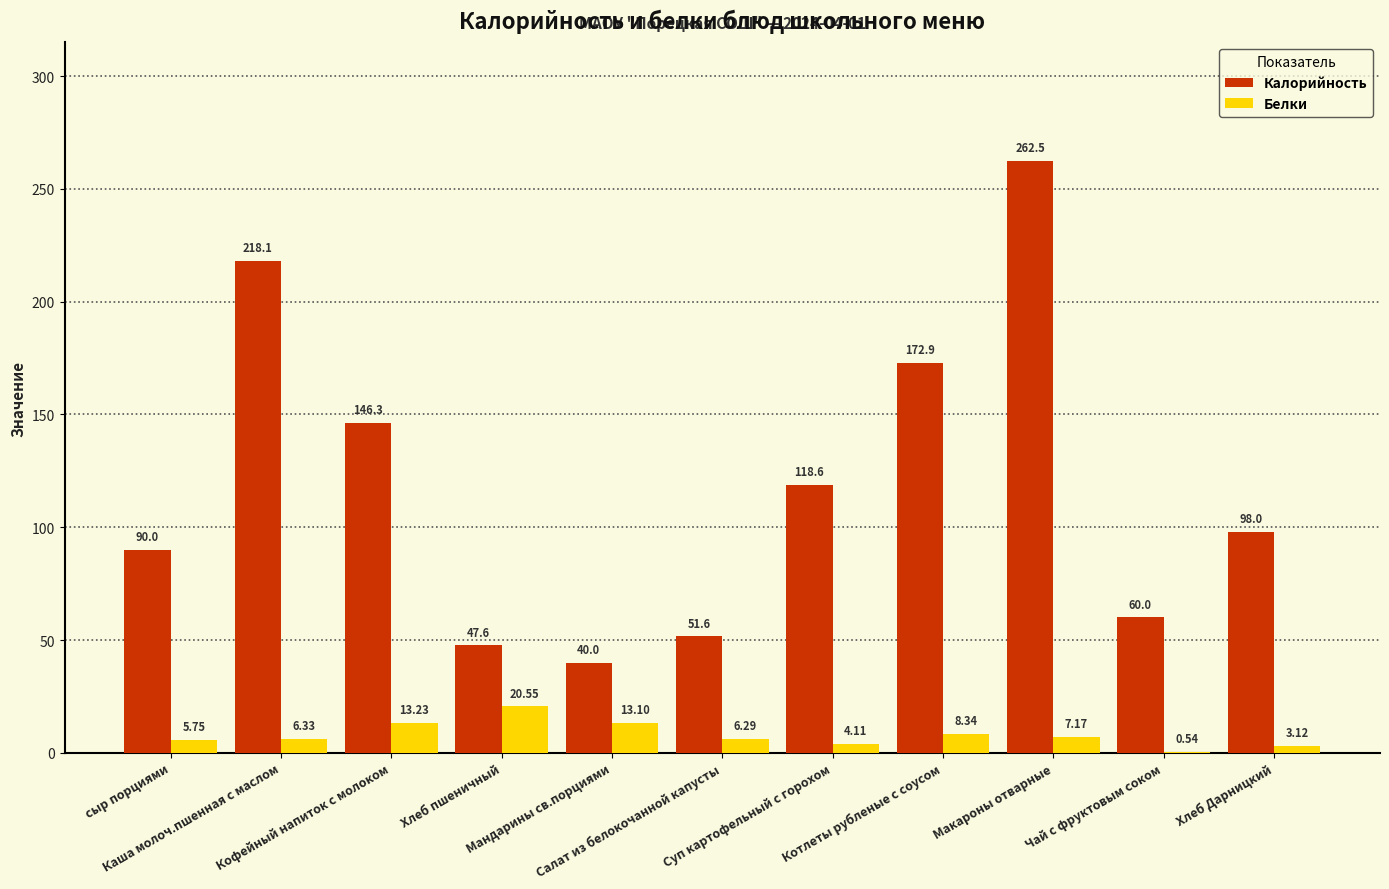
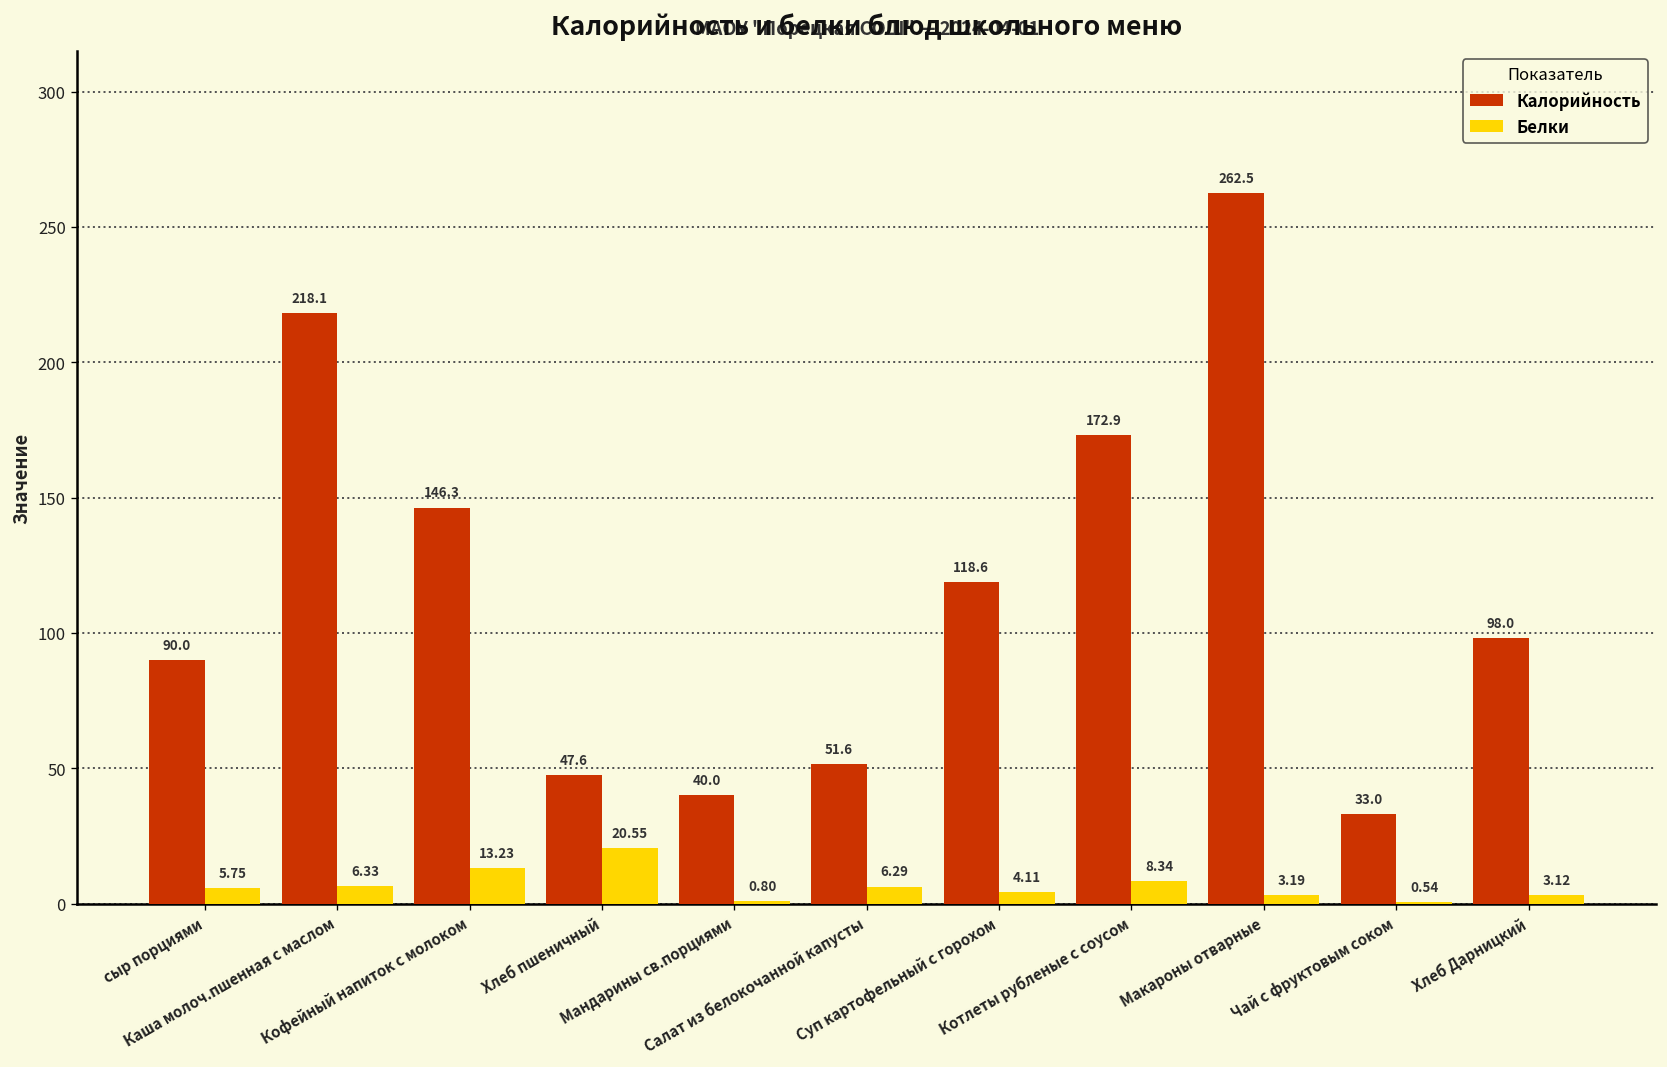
Белки, Мандарины св.порциями: 13.10 -> 0.80
Белки, Макароны отварные: 7.17 -> 3.19
Калорийность, Чай с фруктовым соком: 60.0 -> 33.0
